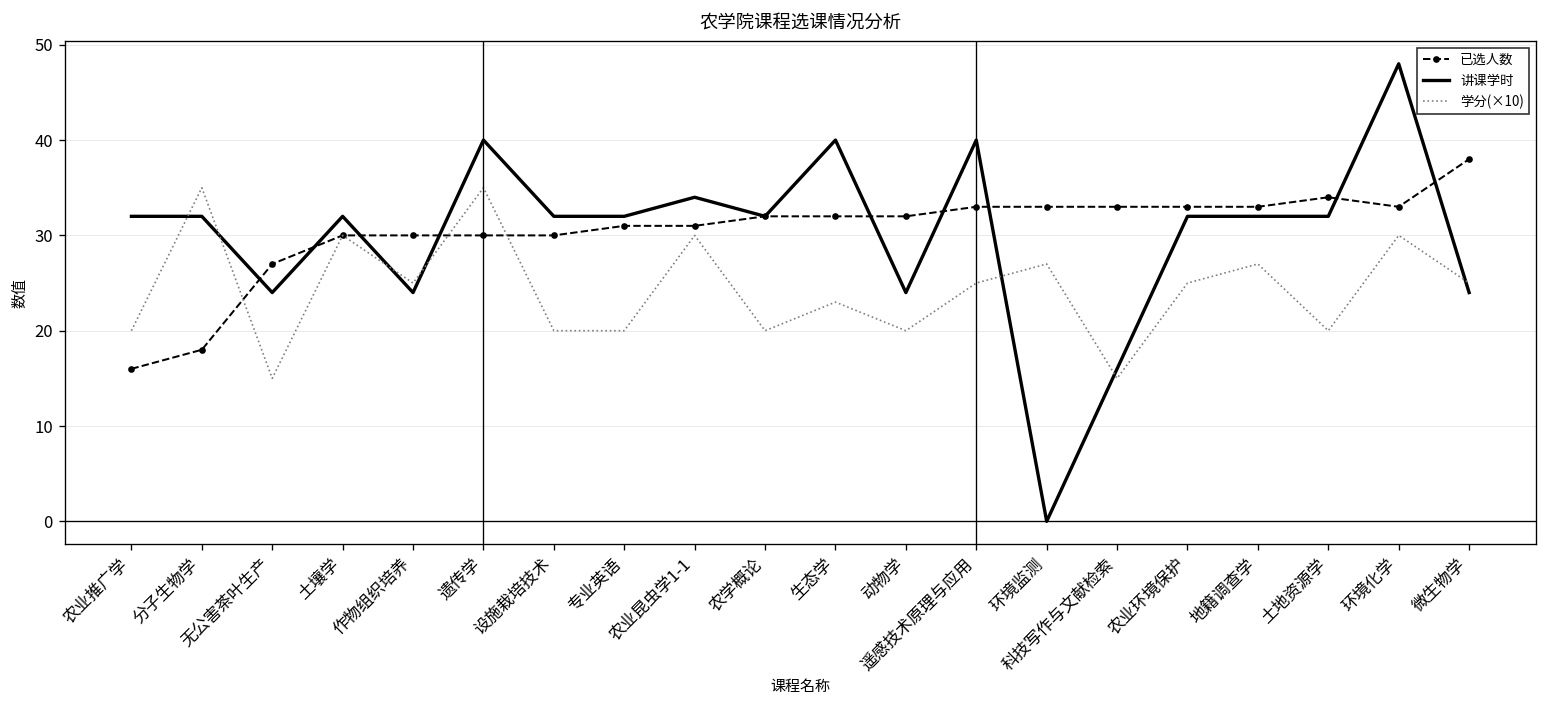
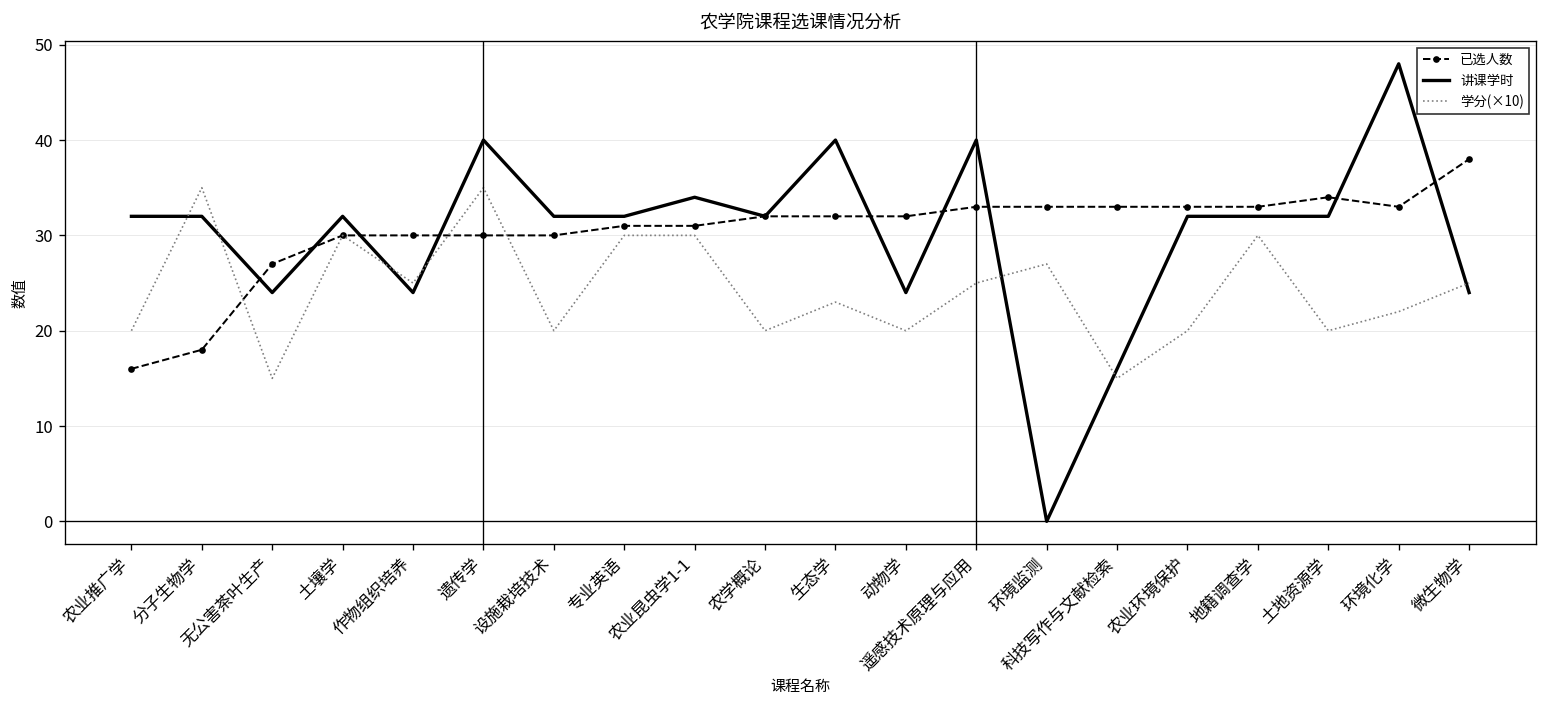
学分(×10), 专业英语: 20 -> 30
学分(×10), 农业环境保护: 25 -> 20
学分(×10), 地籍调查学: 27 -> 30
学分(×10), 环境化学: 30 -> 22
